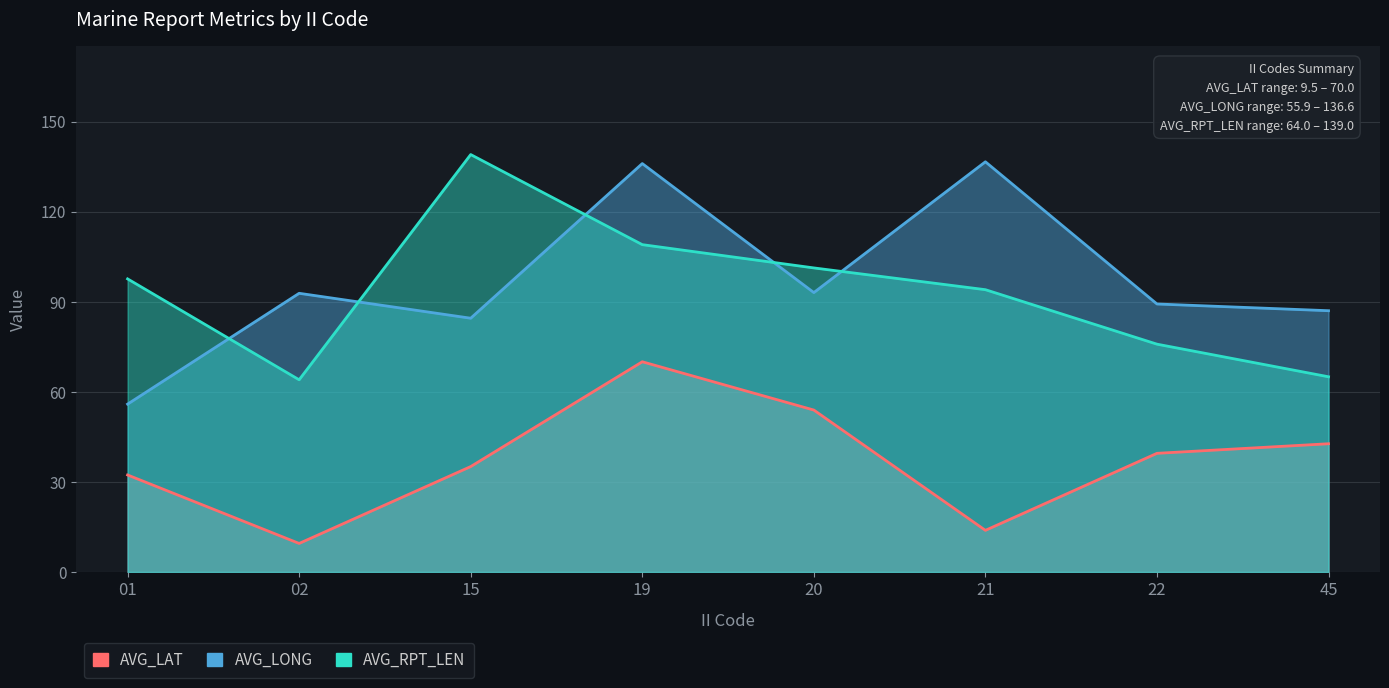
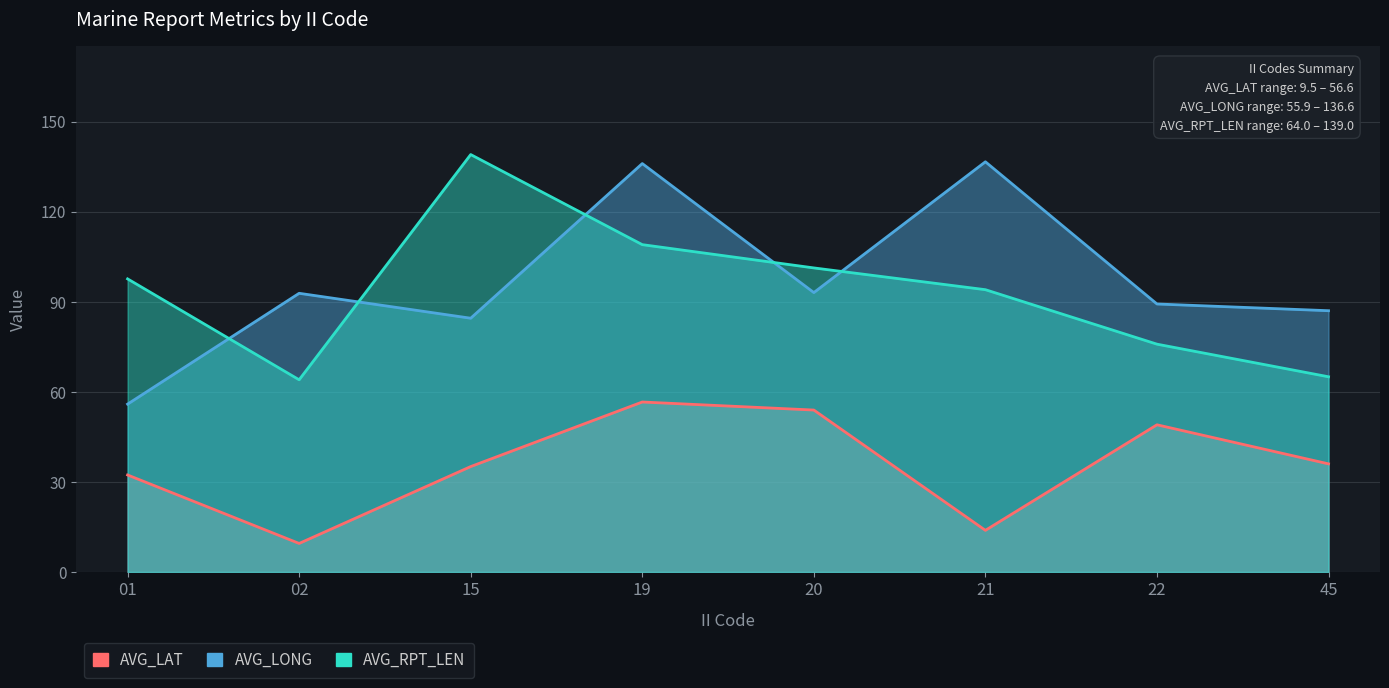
AVG_LAT, 19: 70.0 -> 56.6
AVG_LAT, 22: 40 -> 49
AVG_LAT, 45: 43 -> 36
